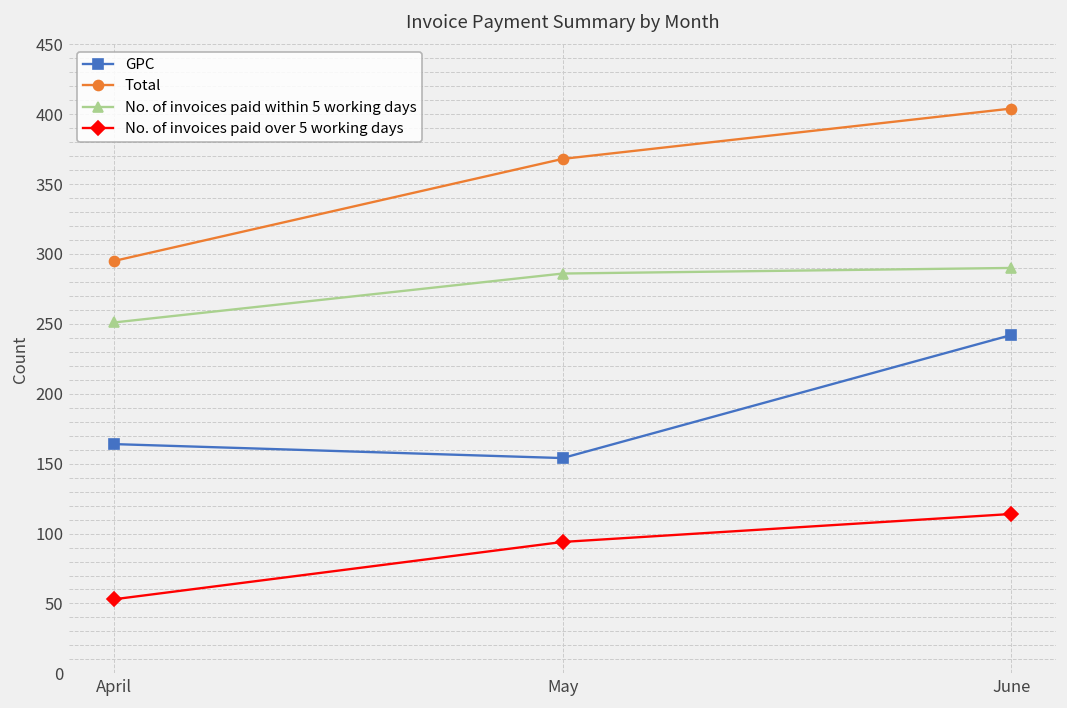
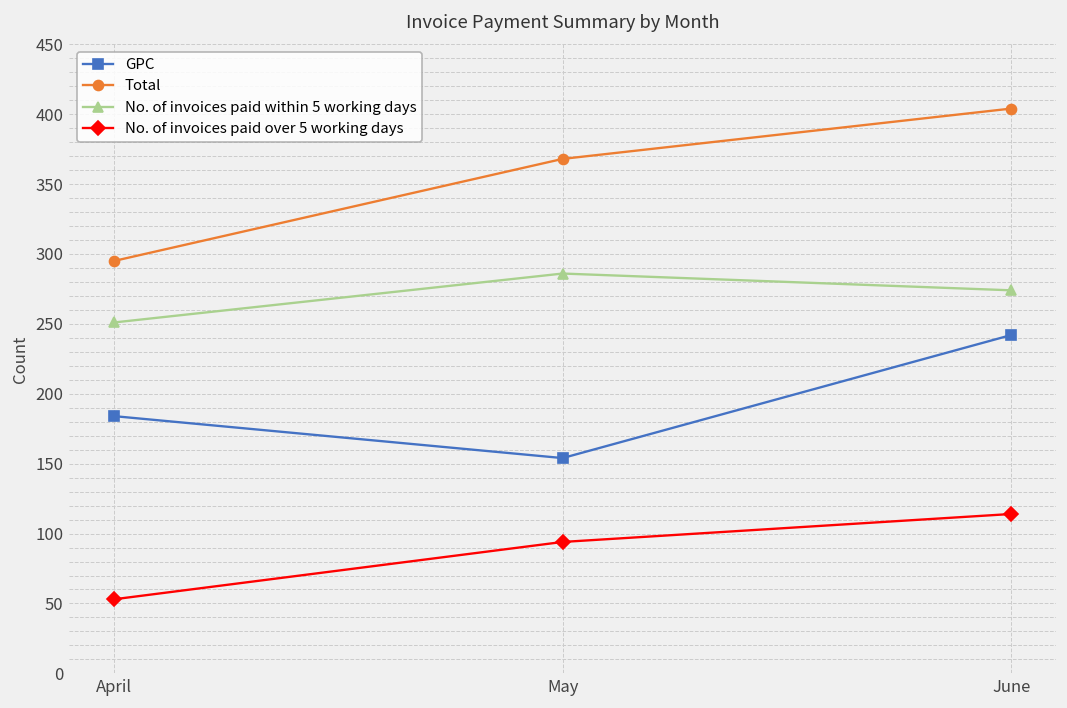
GPC, April: 164 -> 184
No. of invoices paid within 5 working days, June: 290 -> 274
